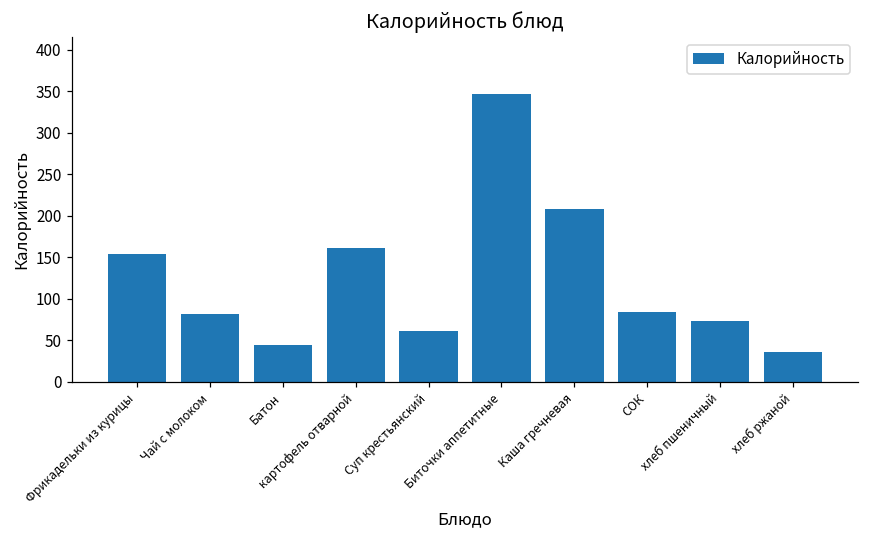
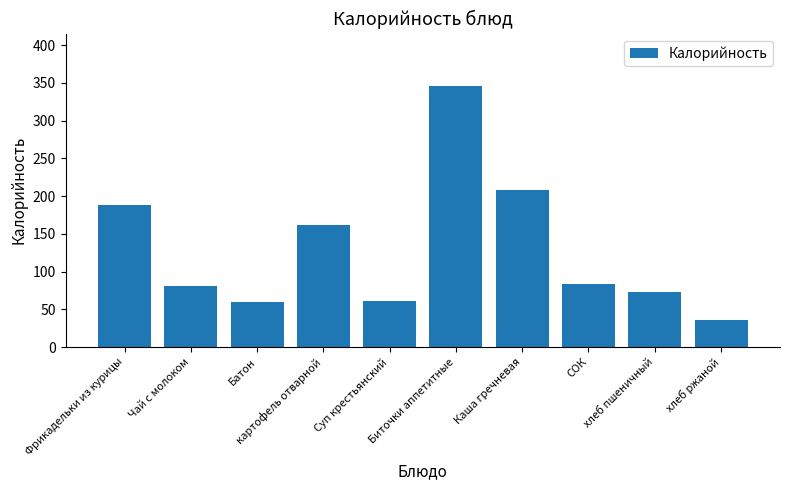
Фрикадельки из курицы: 150 -> 190
Батон: 40 -> 60
